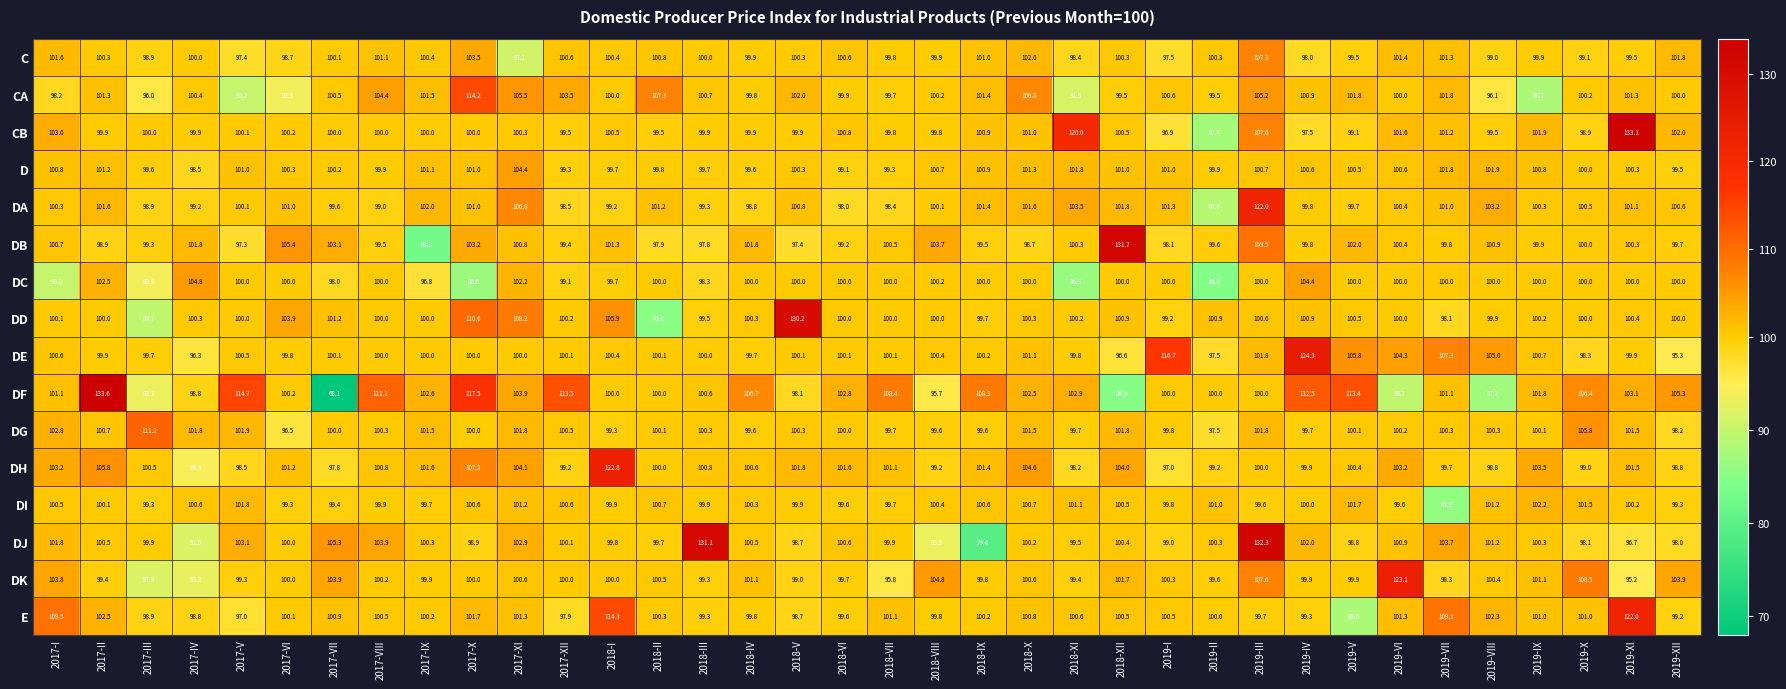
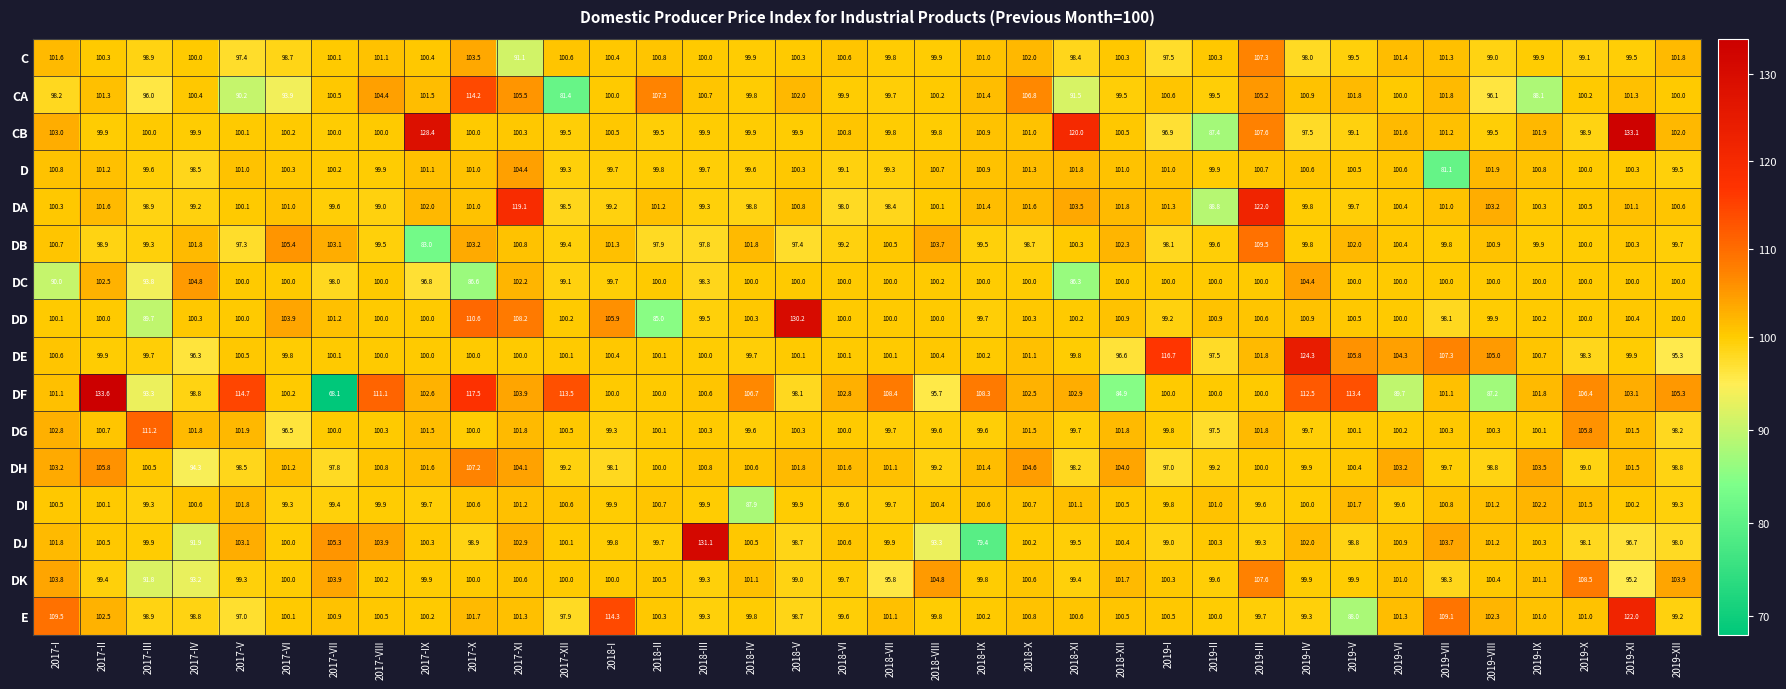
CA, 2017-XII: 103.5 -> 81.4
CB, 2017-IX: 100.0 -> 128.4
D, 2019-VII: 101.8 -> 81.1
DA, 2017-XI: 106.8 -> 119.1
DB, 2018-XII: 131.7 -> 102.3
DC, 2019-II: 84.6 -> 100.0
DH, 2018-I: 122.8 -> 98.1
DI, 2018-IV: 100.3 -> 87.9
DI, 2019-VII: 85.9 -> 100.8
DJ, 2019-III: 132.3 -> 99.3
DK, 2019-VI: 123.1 -> 101.0
